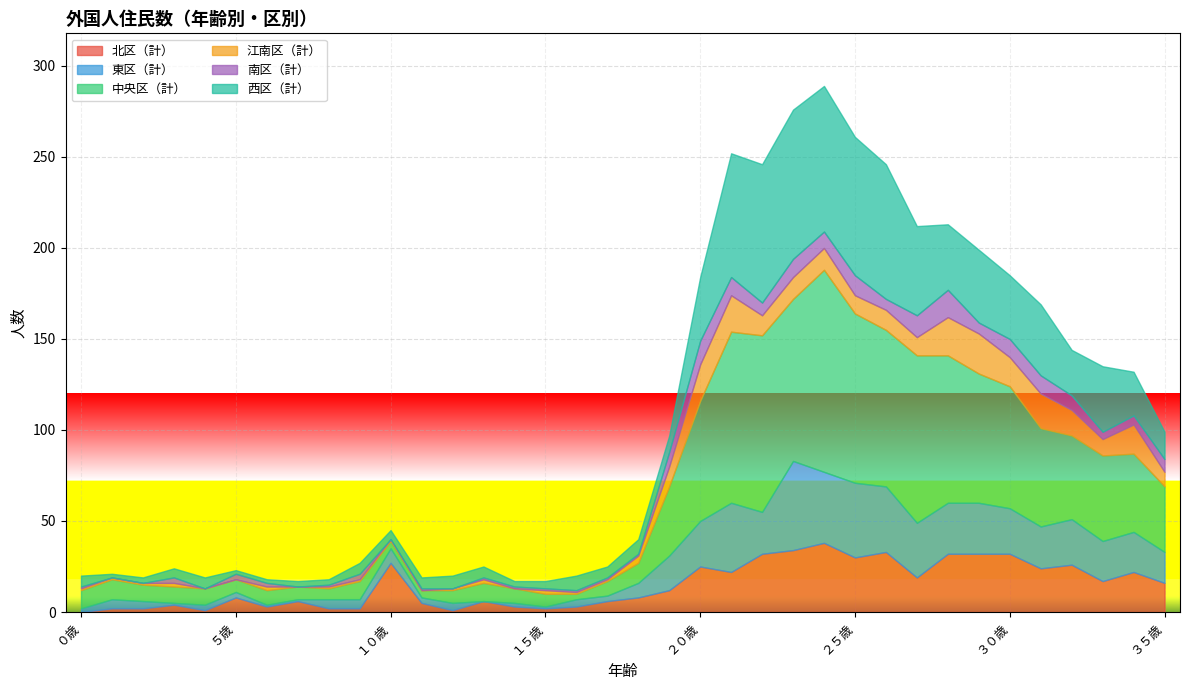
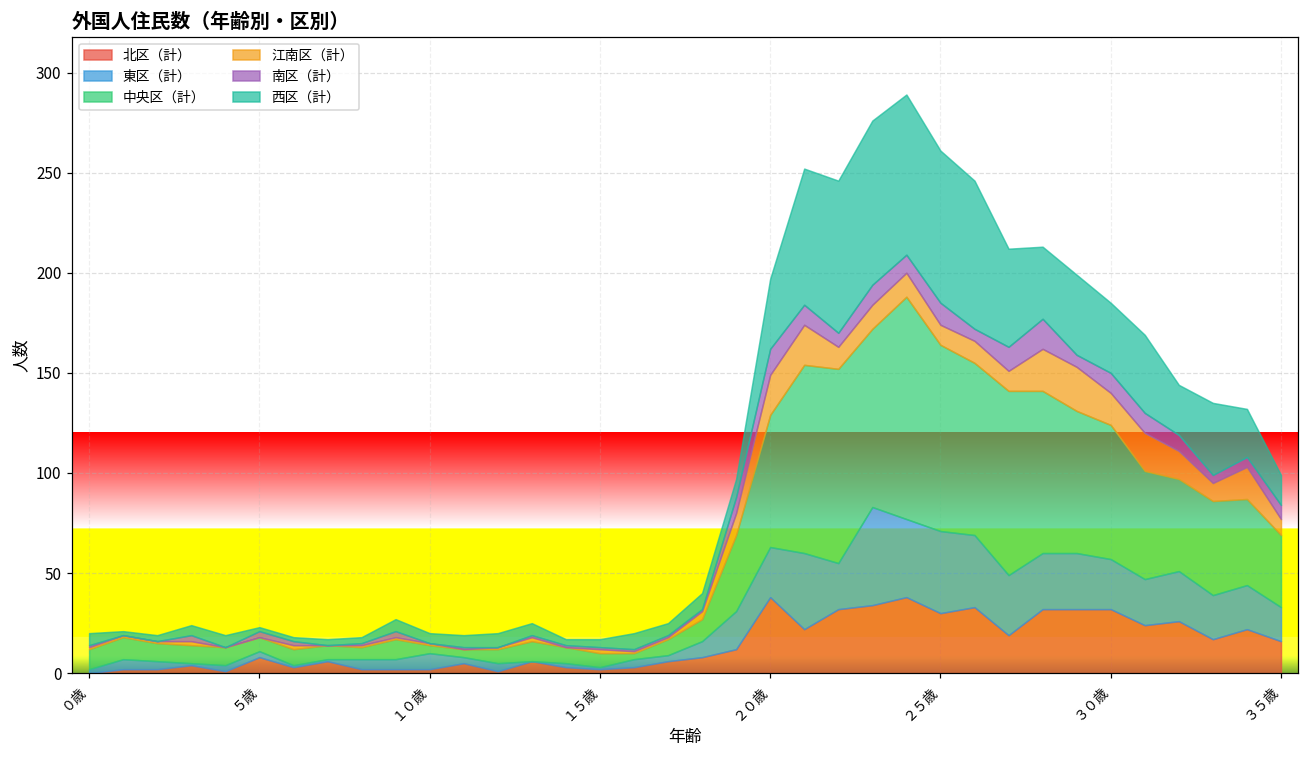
北区（計）, １０歳: 27 -> 2
北区（計）, ２０歳: 25 -> 38
